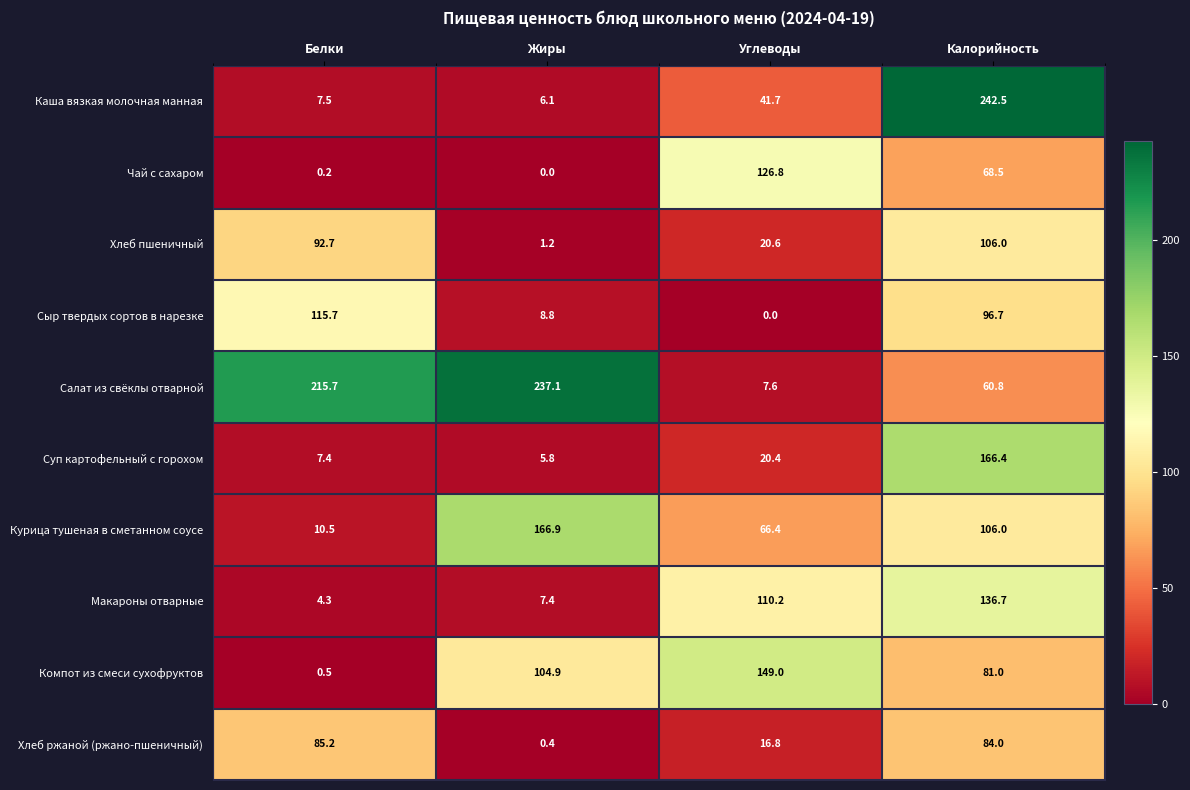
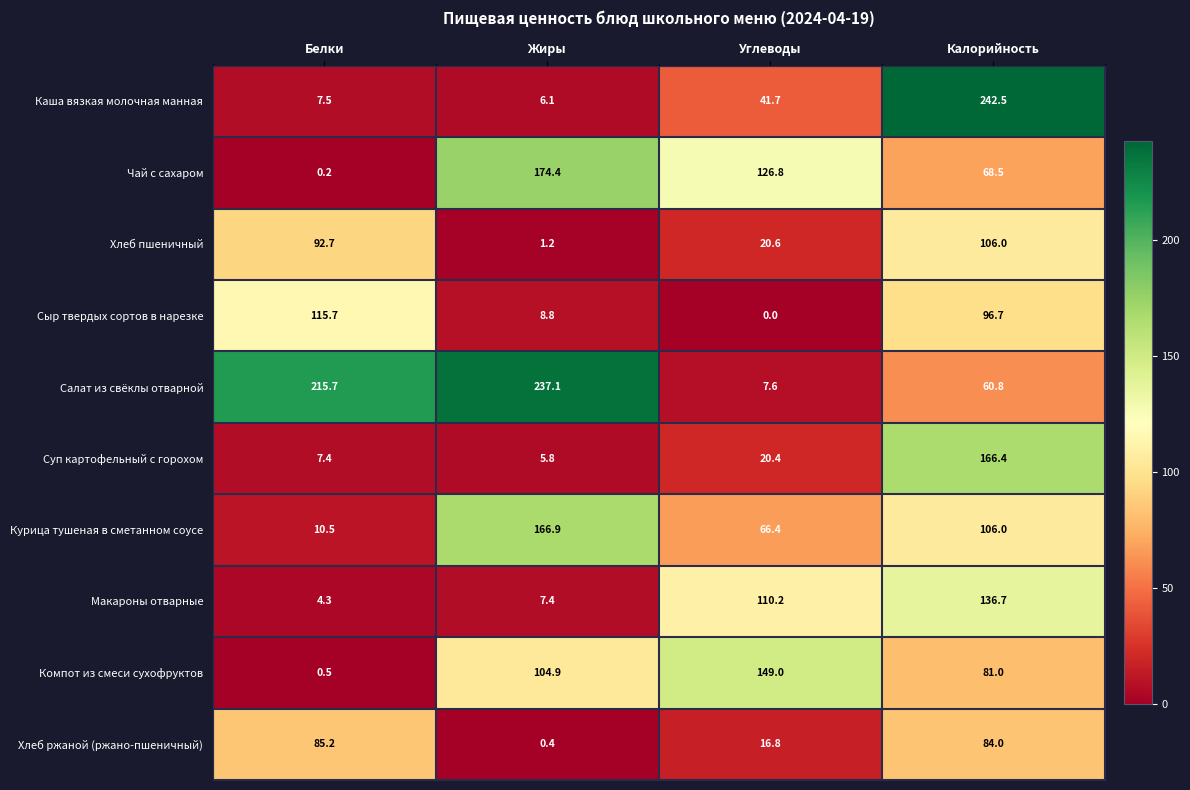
Чай с сахаром, Жиры: 0.0 -> 174.4
